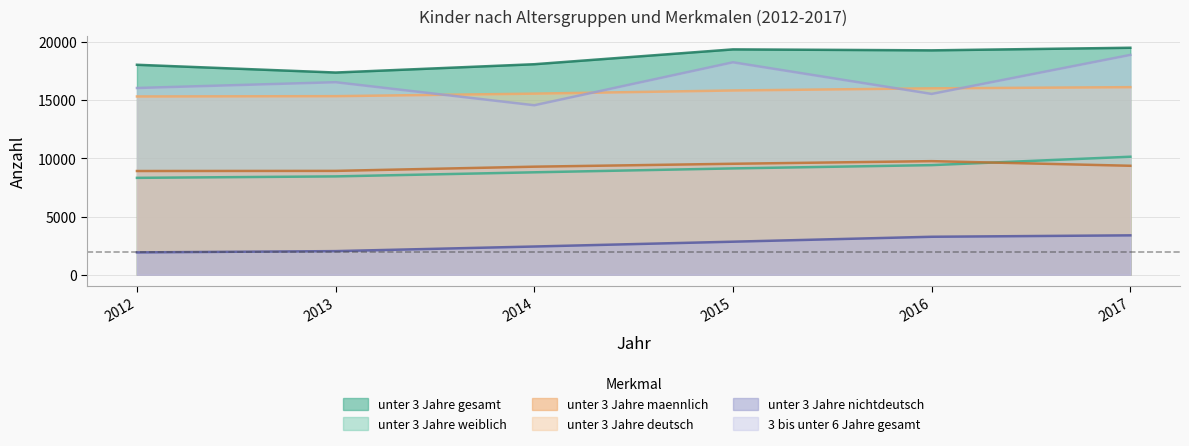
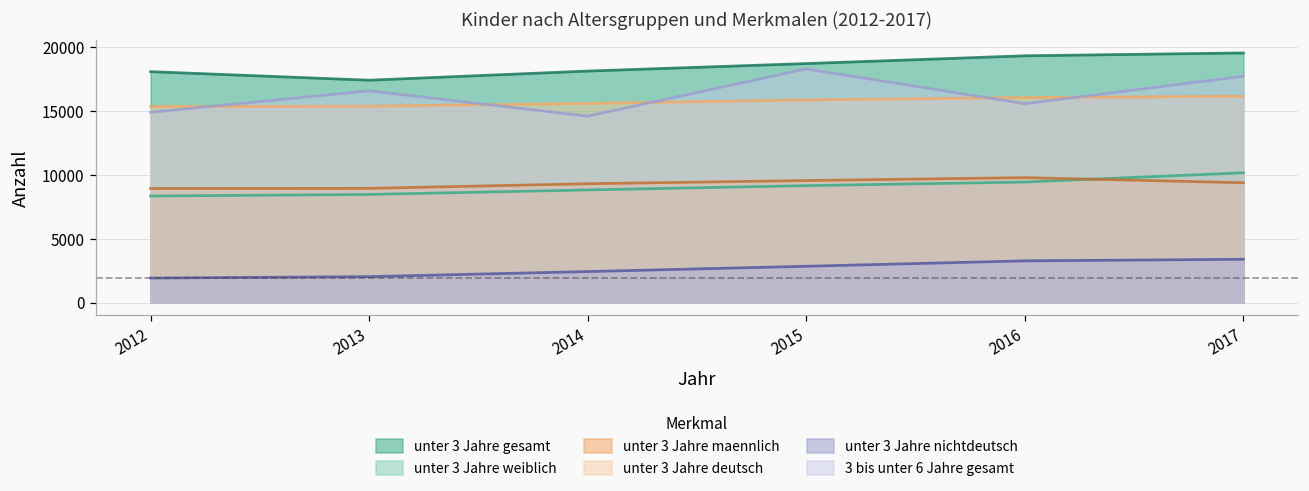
3 bis unter 6 Jahre gesamt, 2012: 16100 -> 14900
unter 3 Jahre gesamt, 2015: 19400 -> 18700
3 bis unter 6 Jahre gesamt, 2017: 18900 -> 17700
